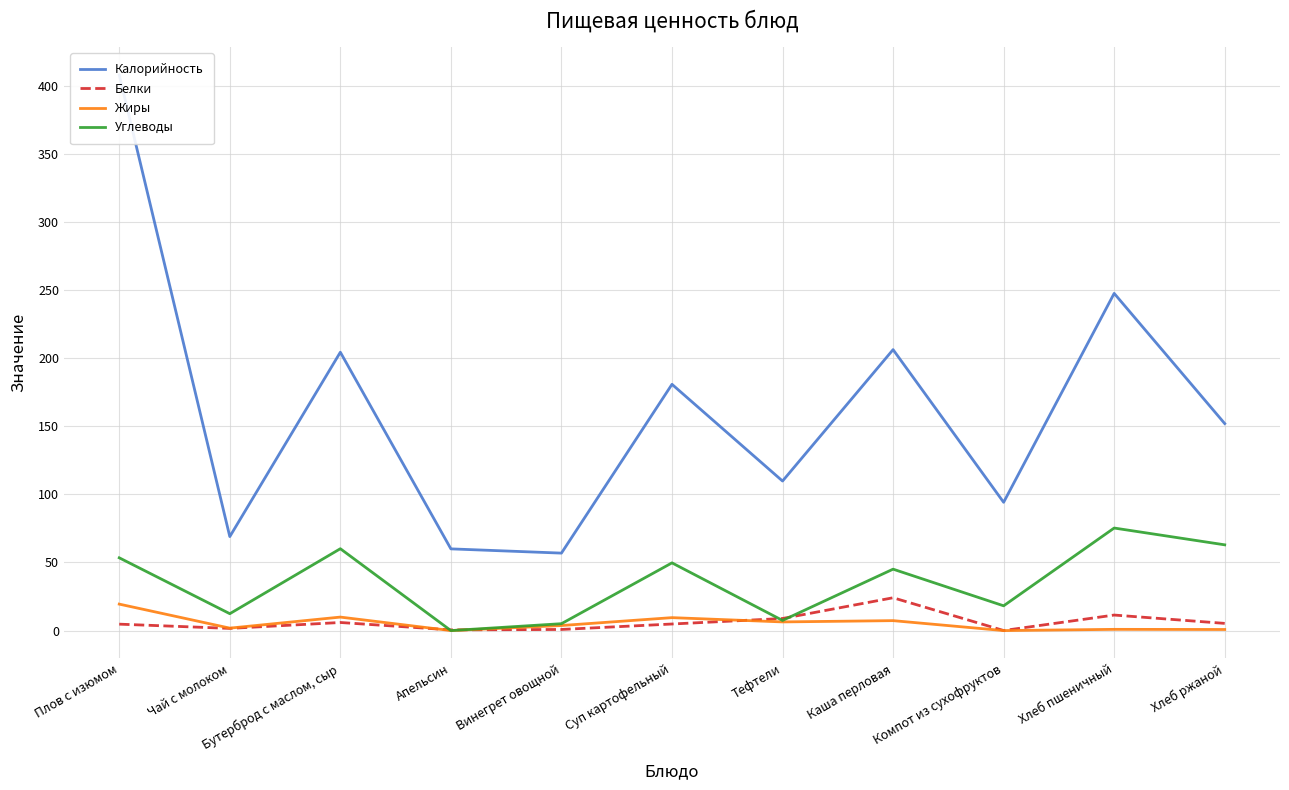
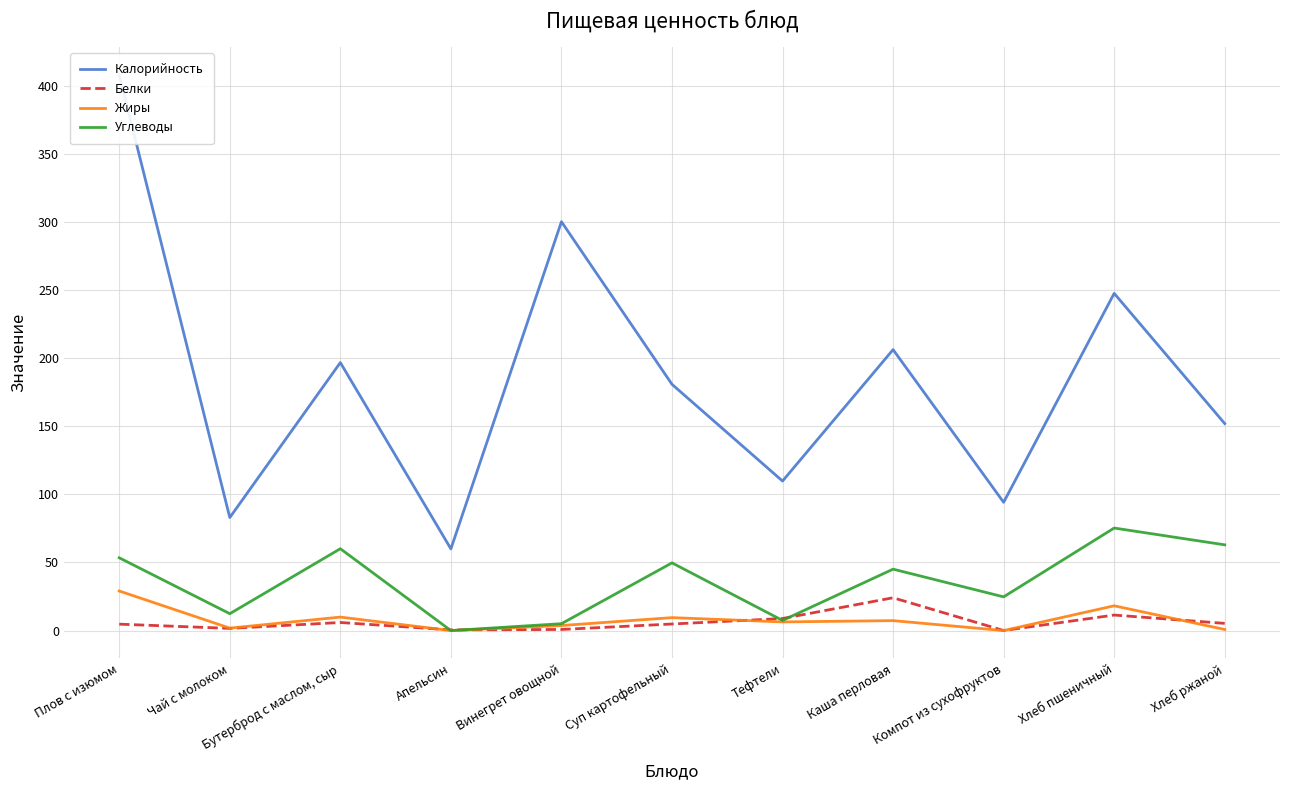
Жиры, Плов с изюмом: 19 -> 29
Калорийность, Чай с молоком: 69 -> 83
Калорийность, Бутерброд с маслом, сыр: 204 -> 197
Калорийность, Винегрет овощной: 57 -> 300
Углеводы, Компот из сухофруктов: 18 -> 25
Жиры, Хлеб пшеничный: 1 -> 18
